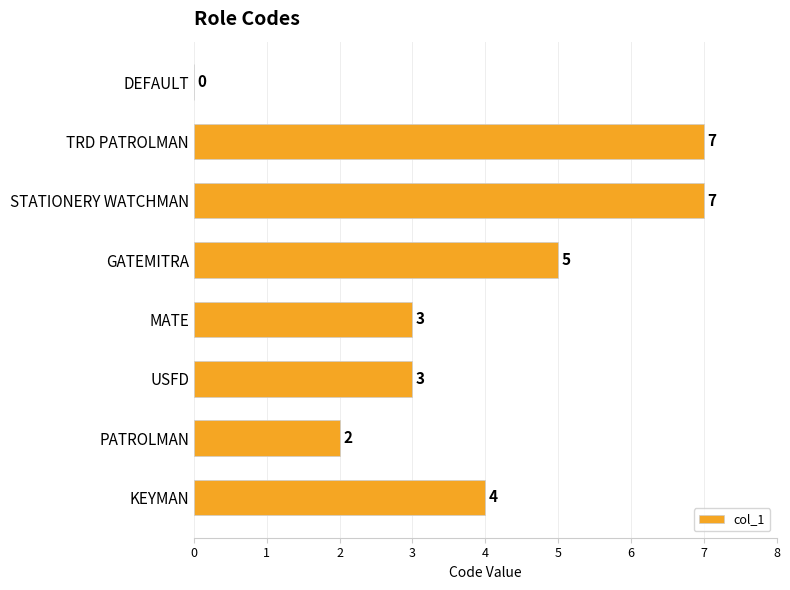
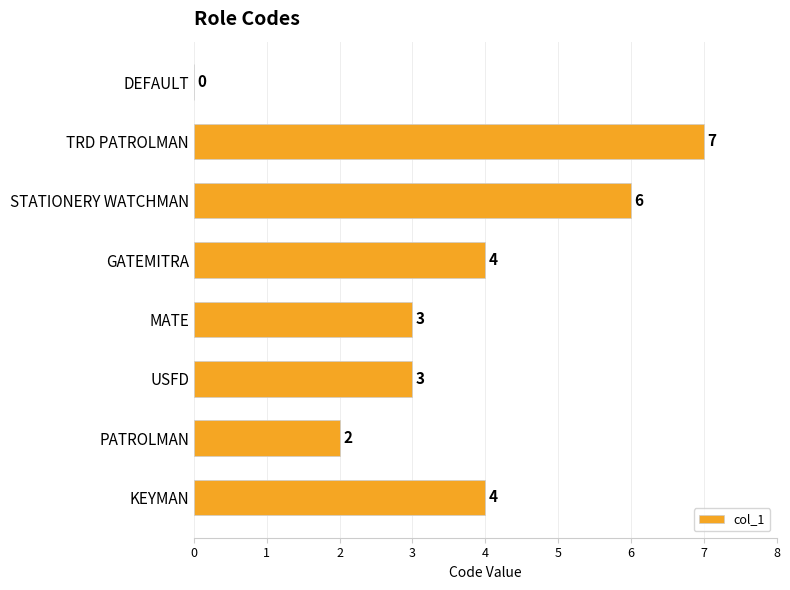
STATIONERY WATCHMAN: 7 -> 6
GATEMITRA: 5 -> 4
